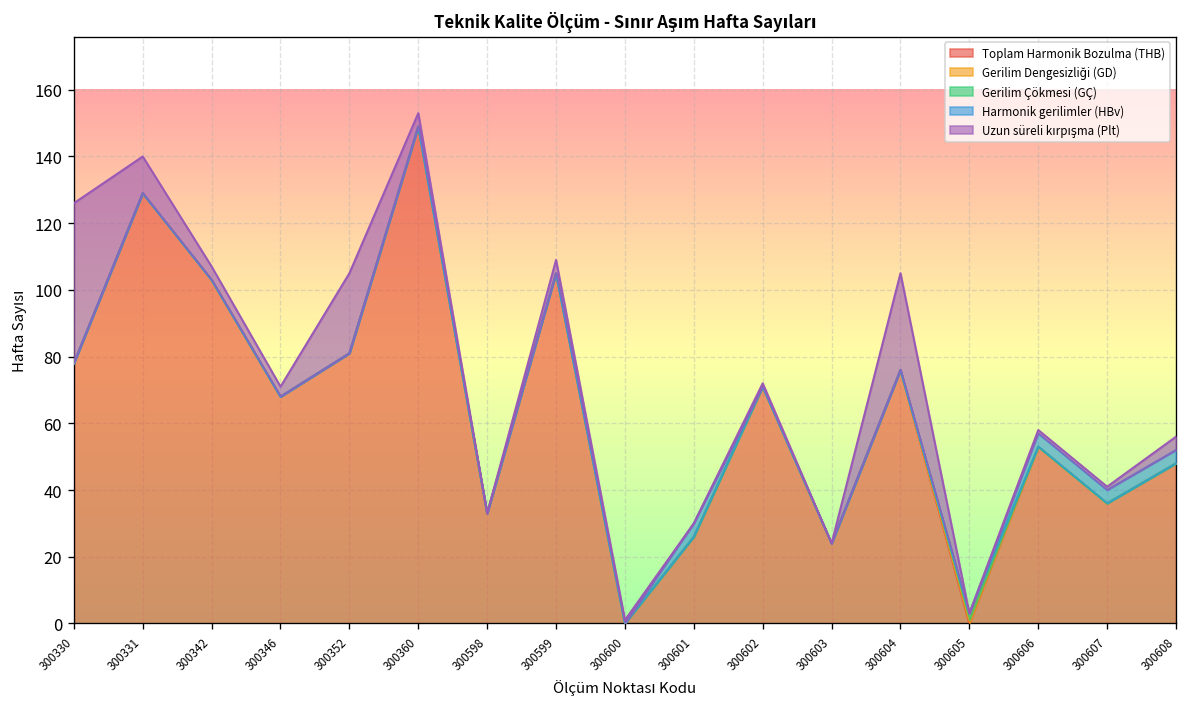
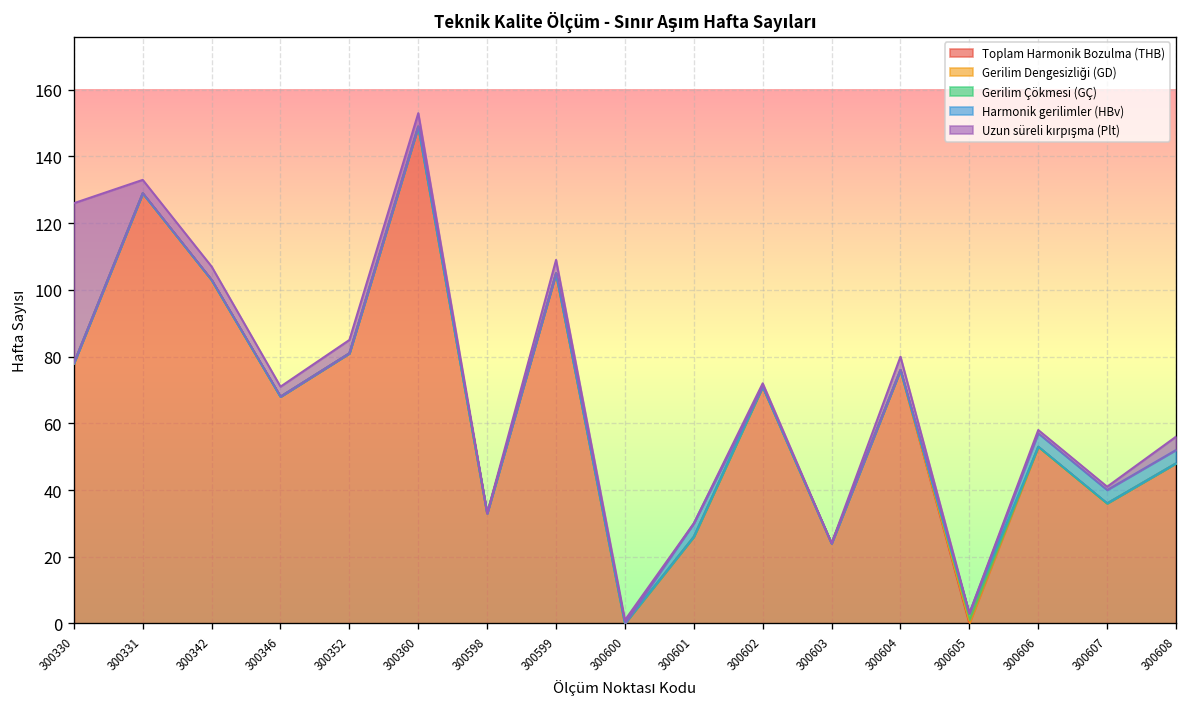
Uzun süreli kırpışma (Plt), 300331: 11 -> 4
Uzun süreli kırpışma (Plt), 300352: 24 -> 4
Uzun süreli kırpışma (Plt), 300604: 29 -> 4
